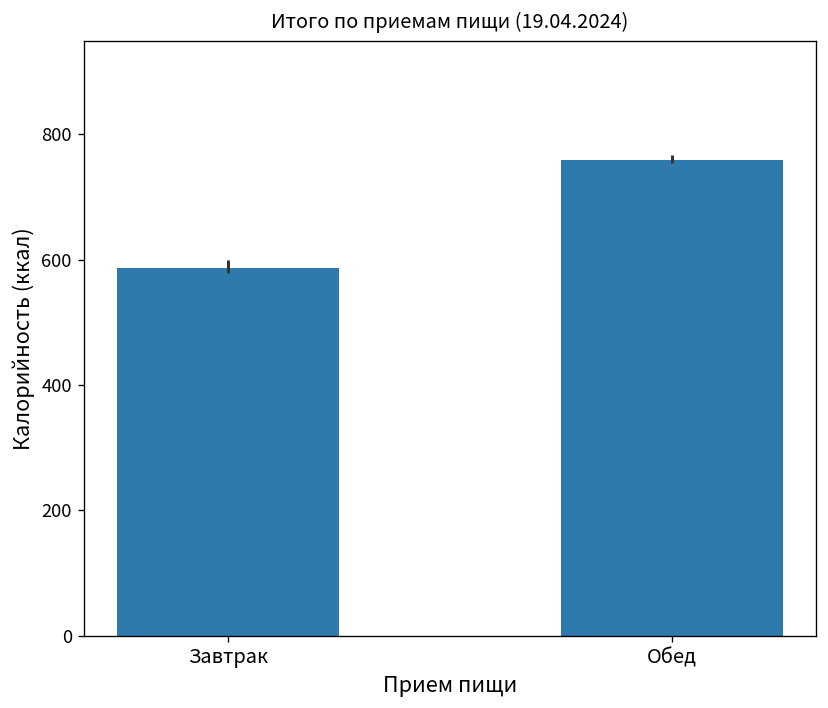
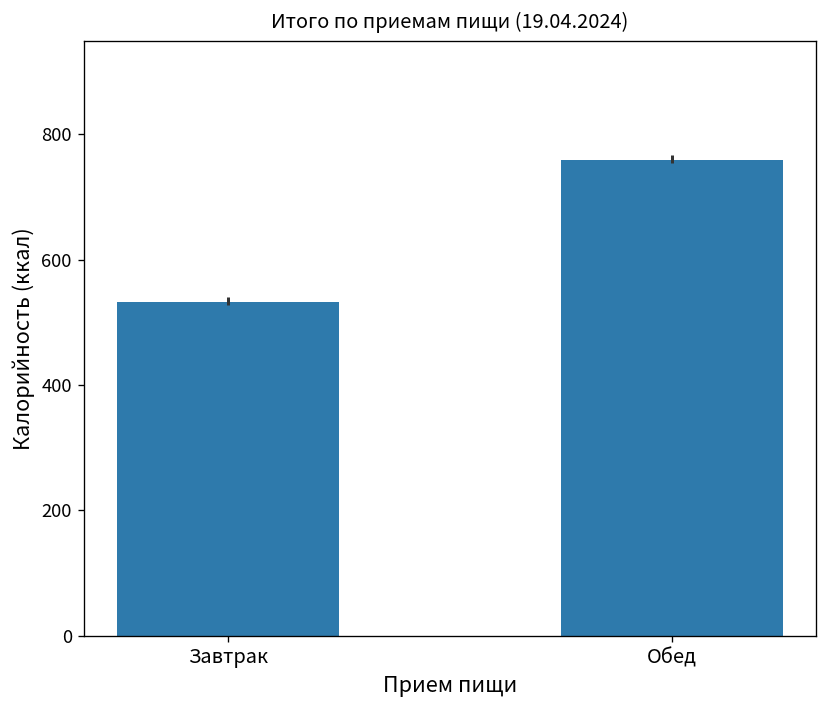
Завтрак: 590 -> 530
